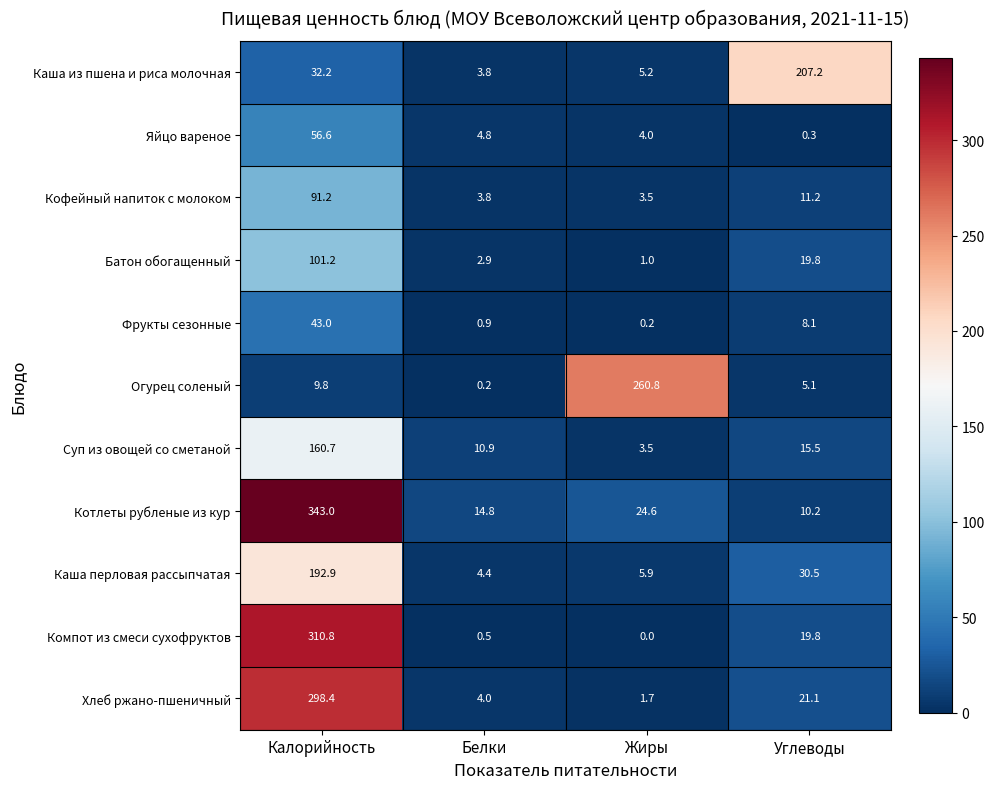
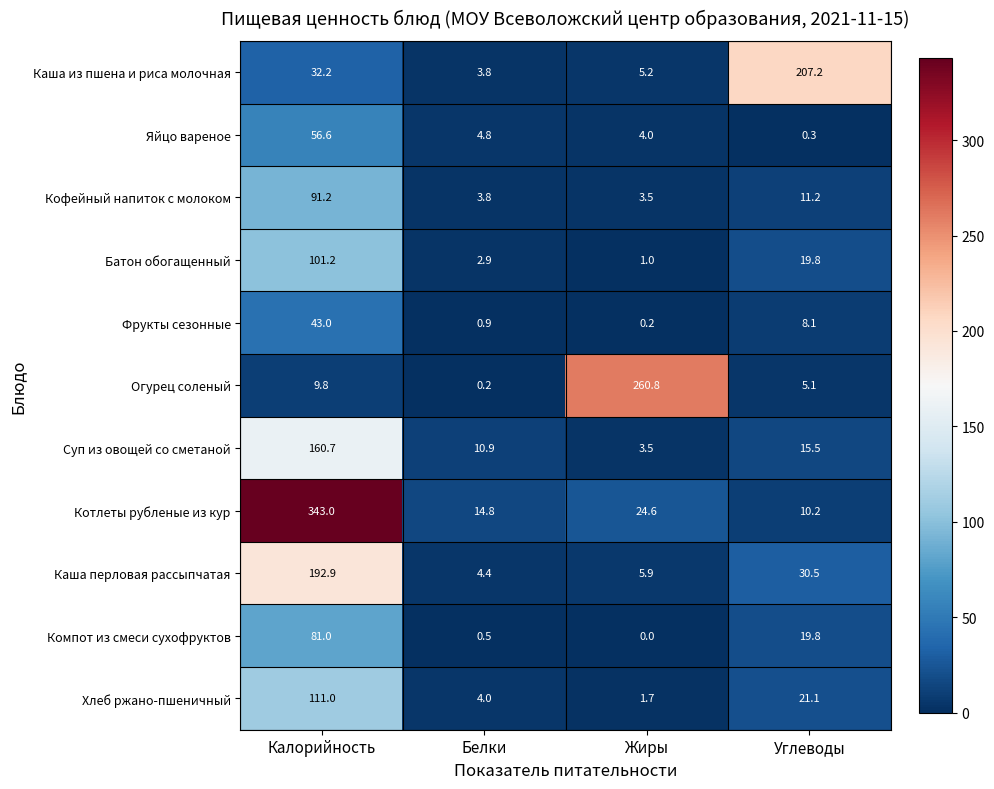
Компот из смеси сухофруктов, Калорийность: 310.8 -> 81.0
Хлеб ржано-пшеничный, Калорийность: 298.4 -> 111.0
